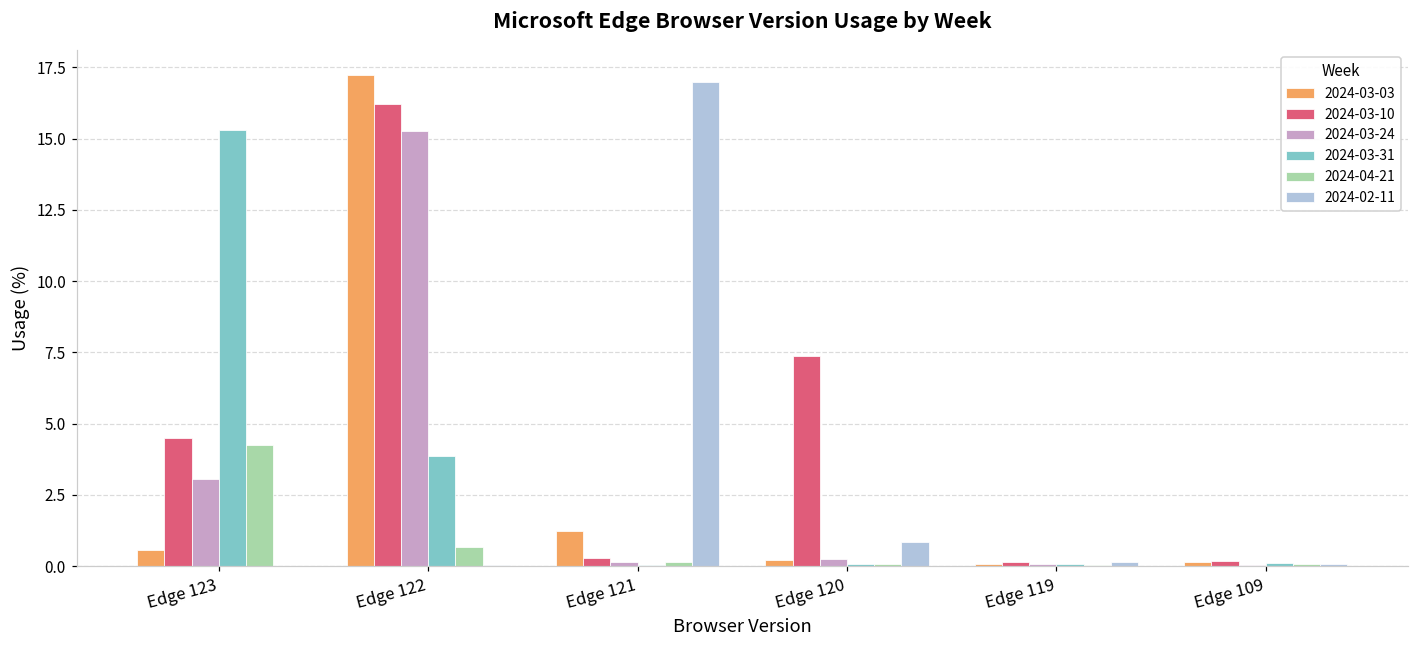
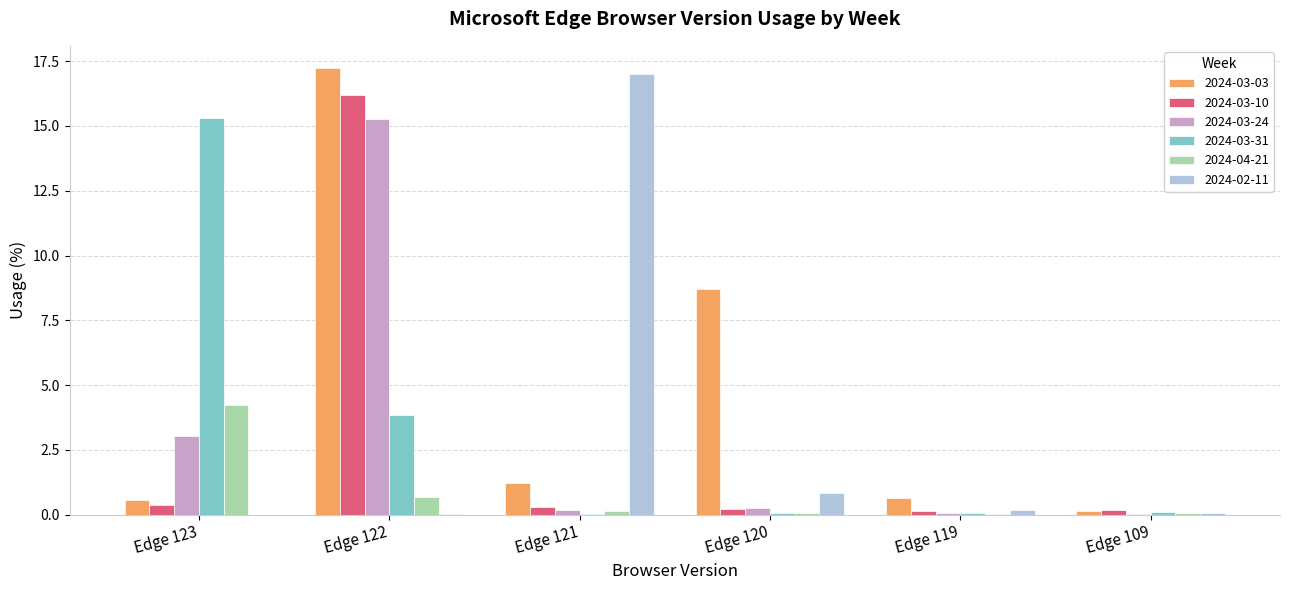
2024-03-10, Edge 123: 4.5 -> 0.4
2024-03-03, Edge 120: 0.2 -> 8.7
2024-03-10, Edge 120: 7.4 -> 0.2
2024-03-03, Edge 119: 0.1 -> 0.7
